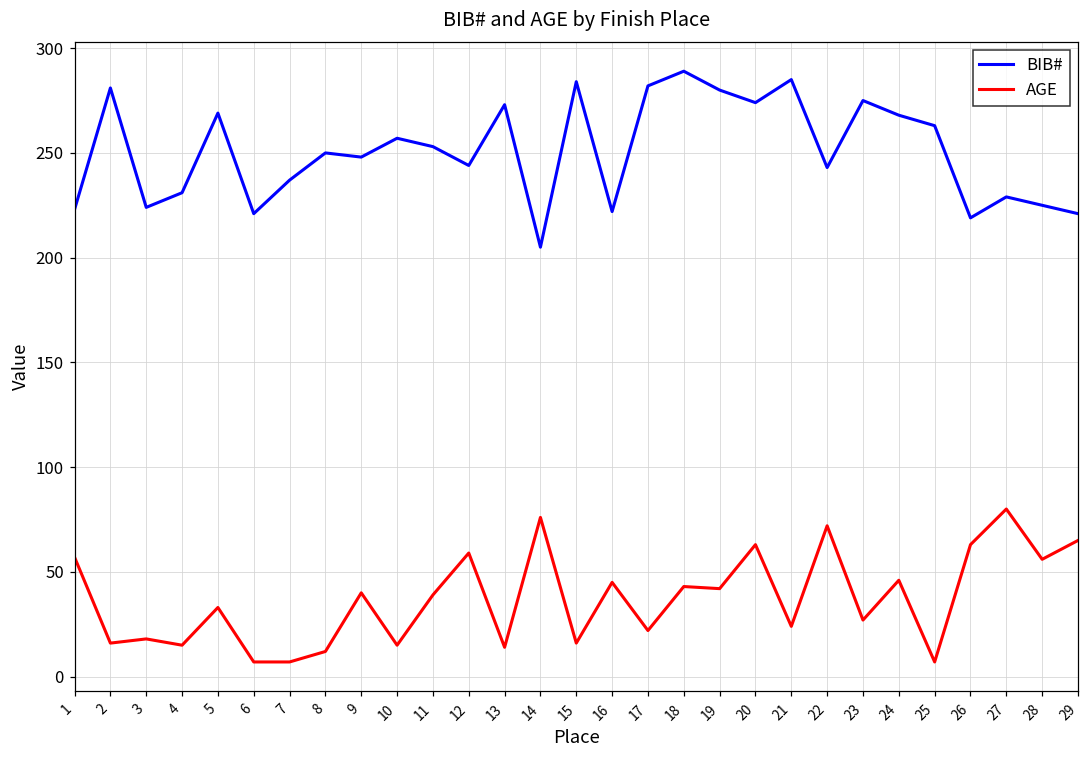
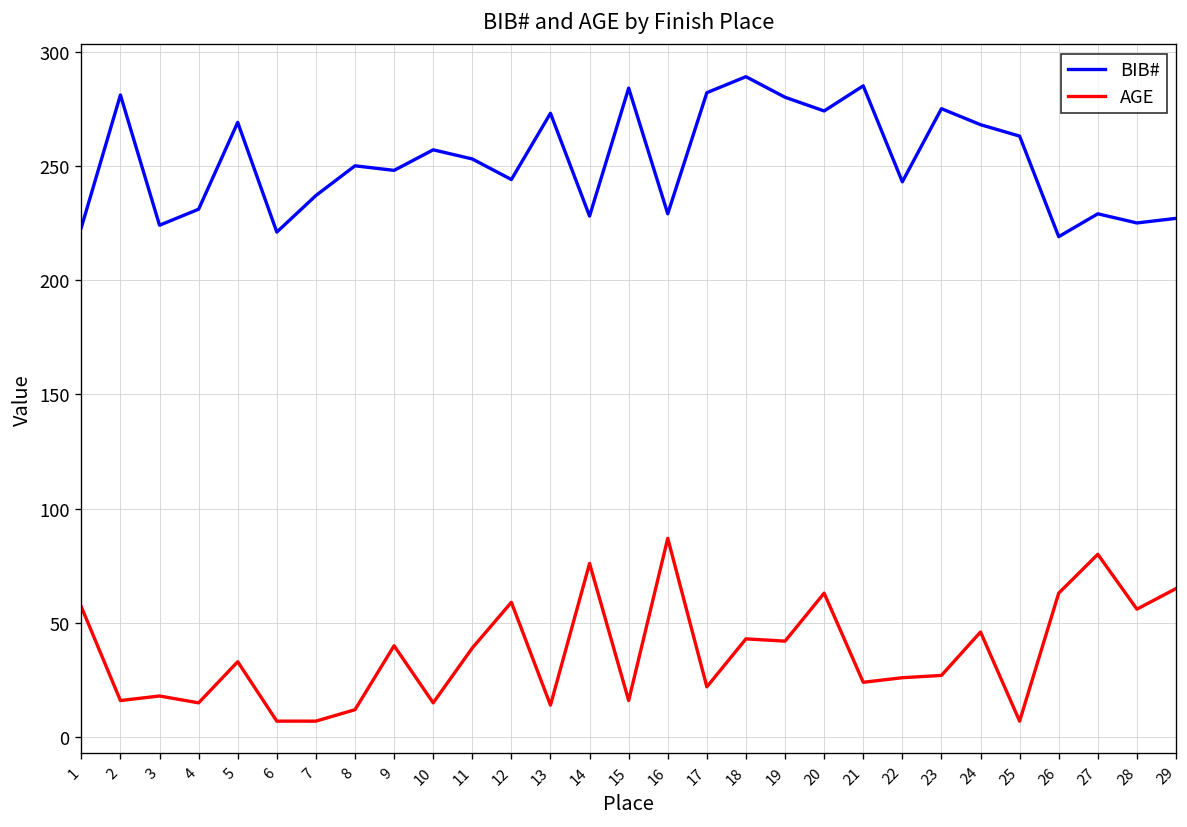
BIB#, 14: 205 -> 228
BIB#, 16: 222 -> 229
AGE, 16: 45 -> 87
AGE, 22: 72 -> 26
BIB#, 29: 221 -> 227
